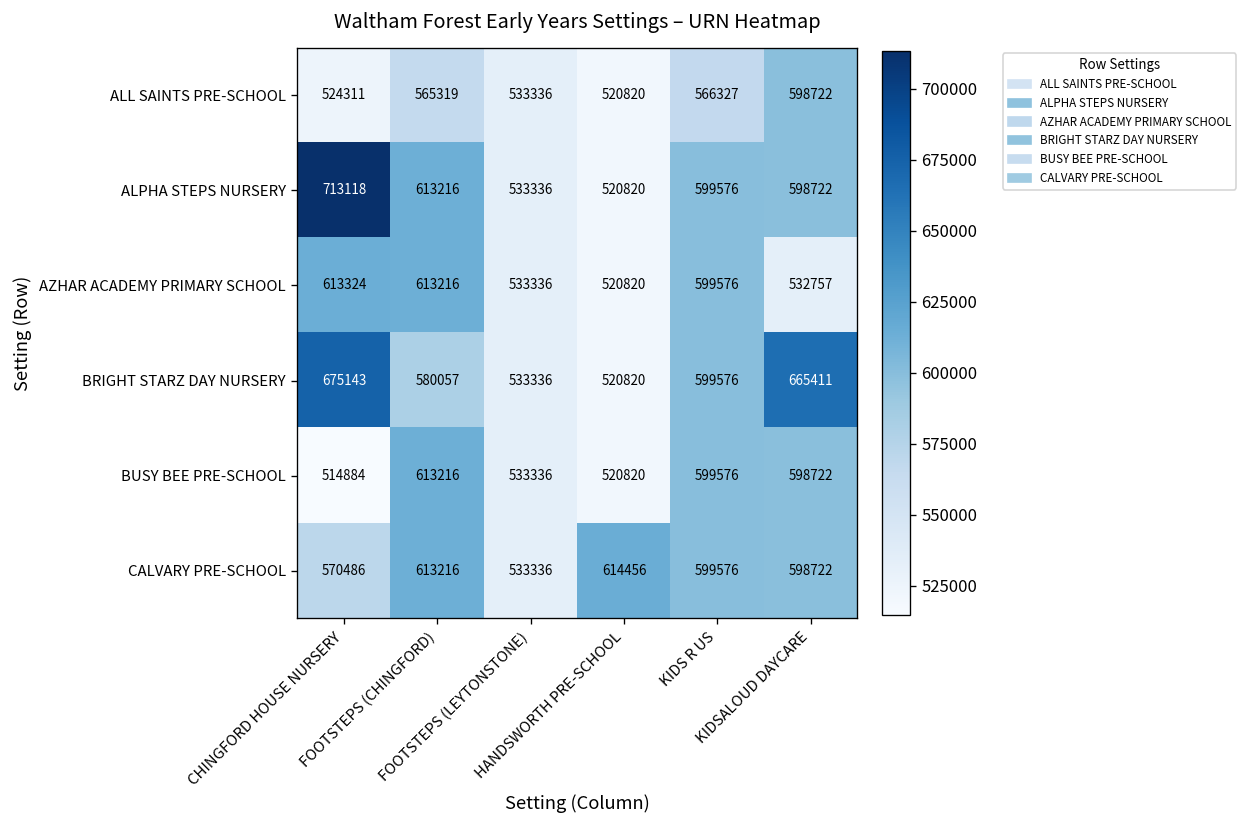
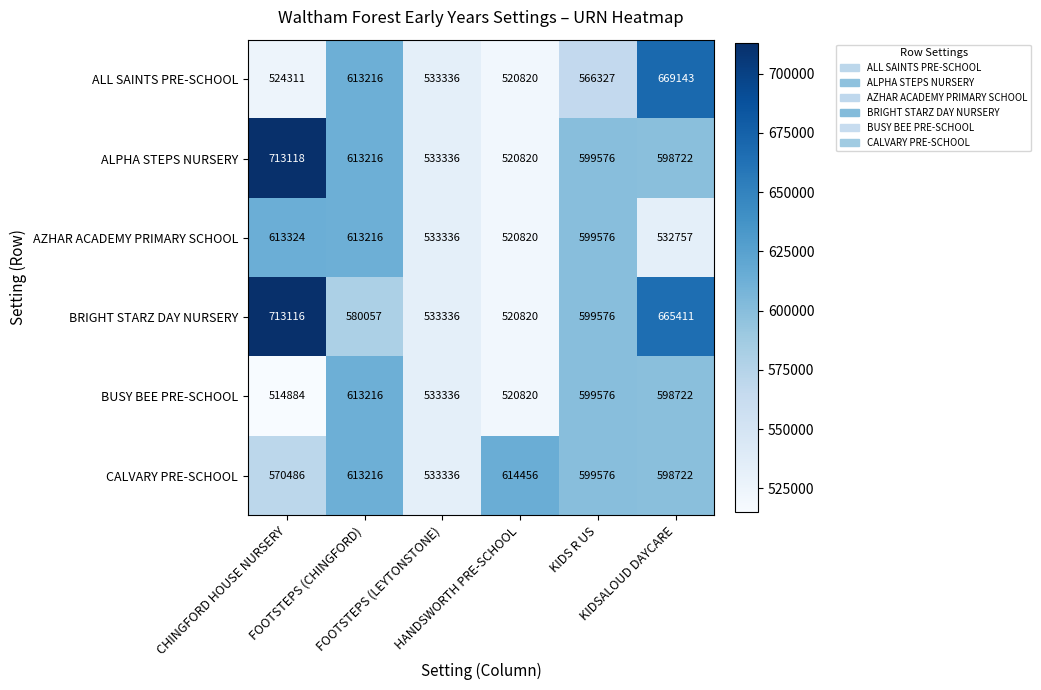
ALL SAINTS PRE-SCHOOL, FOOTSTEPS (CHINGFORD): 565319 -> 613216
ALL SAINTS PRE-SCHOOL, KIDSALOUD DAYCARE: 598722 -> 669143
BRIGHT STARZ DAY NURSERY, CHINGFORD HOUSE NURSERY: 675143 -> 713116
